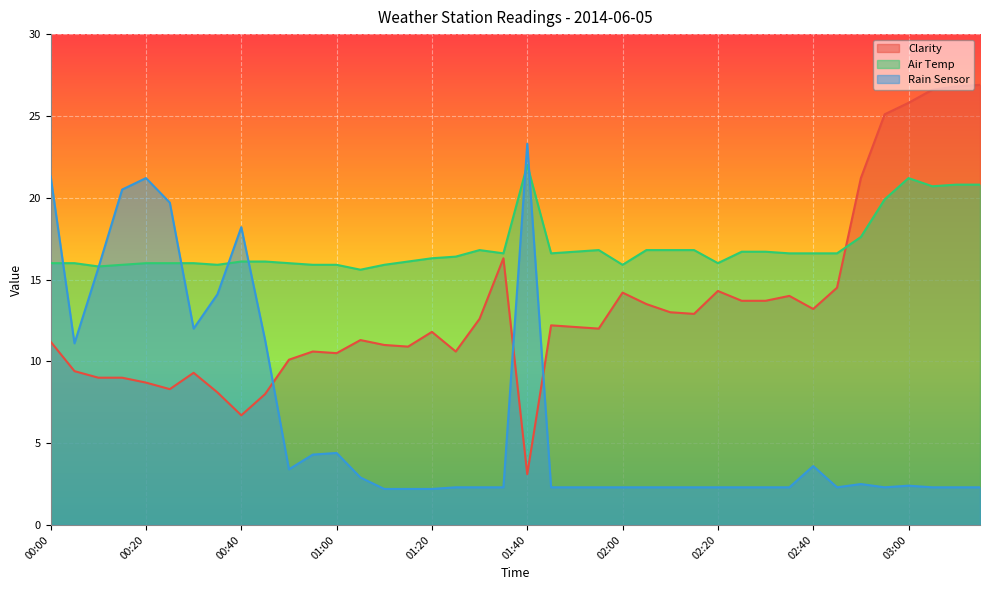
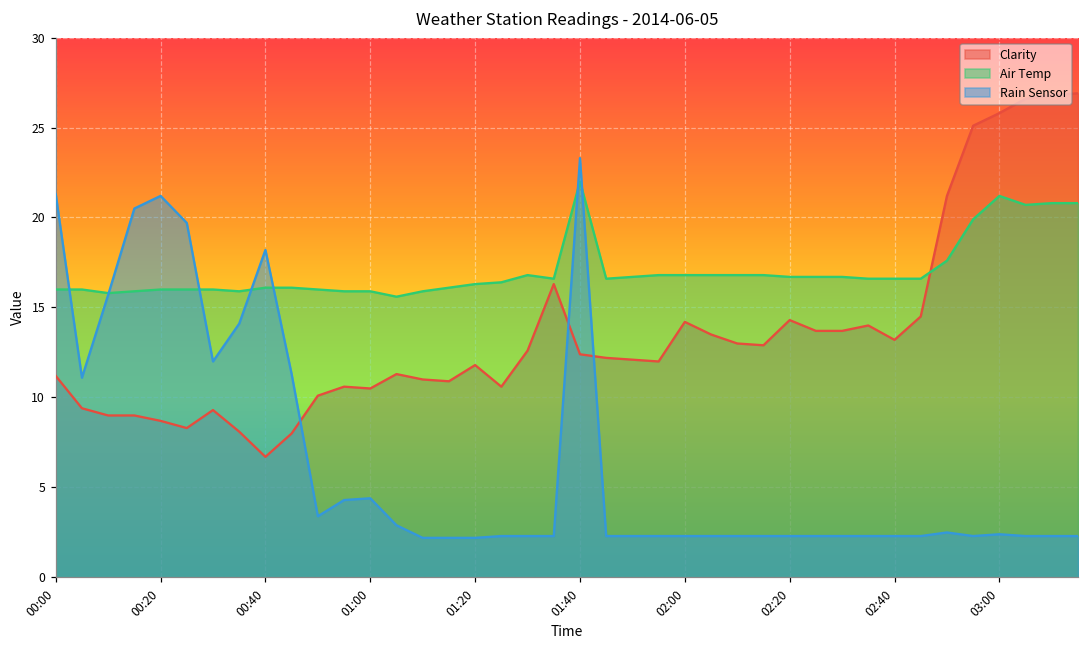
Clarity, 01:40: 3.1 -> 12.4
Air Temp, 02:00: 15.9 -> 16.8
Air Temp, 02:20: 16.0 -> 16.7
Rain Sensor, 02:40: 3.6 -> 2.3
